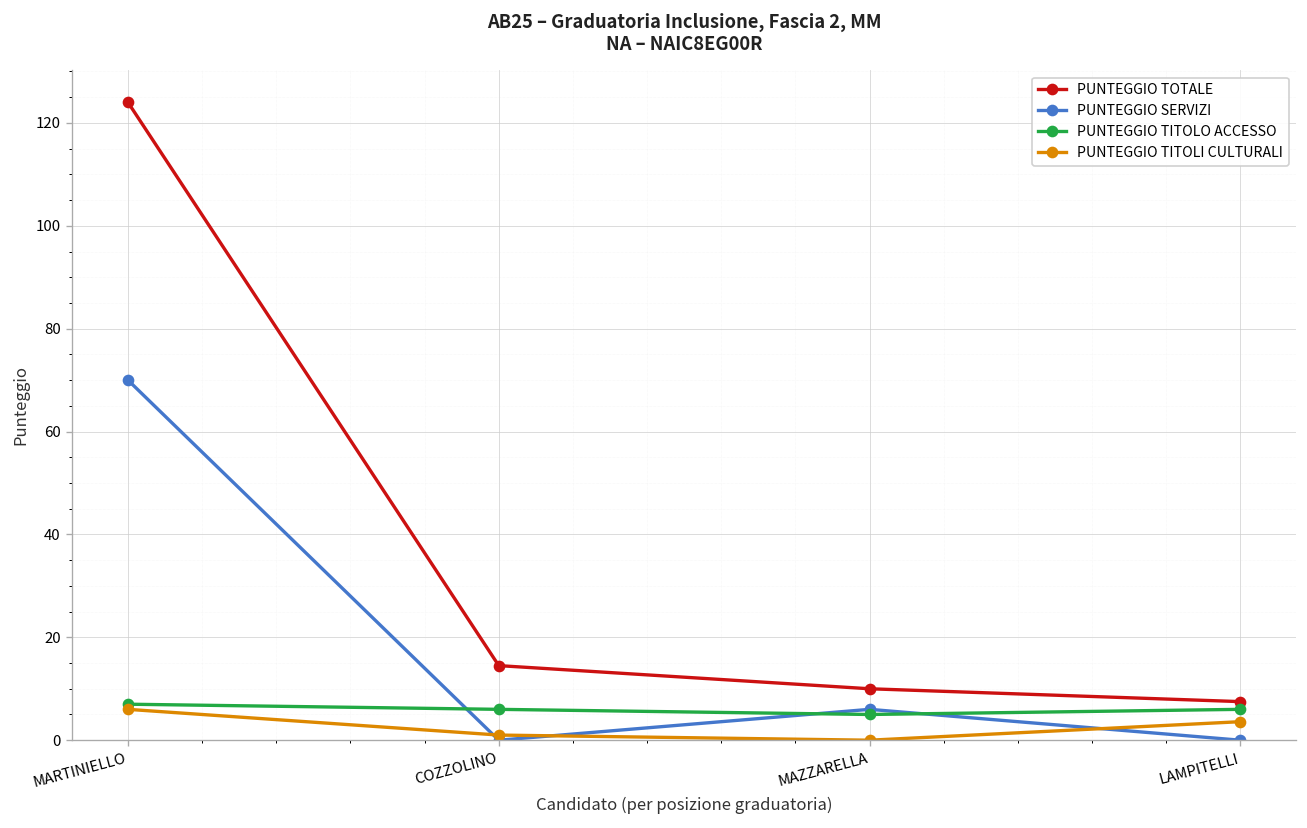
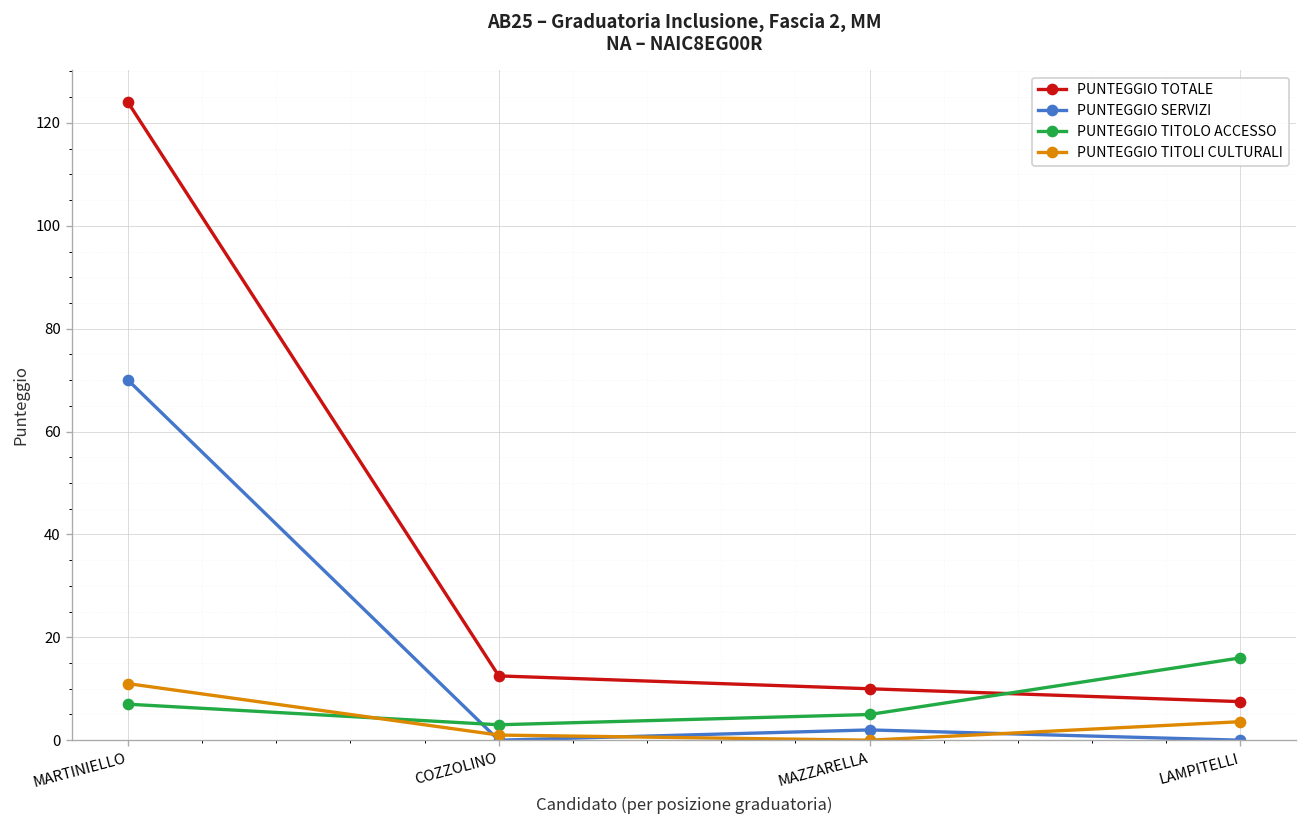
PUNTEGGIO TITOLI CULTURALI, MARTINIELLO: 6 -> 11
PUNTEGGIO TOTALE, COZZOLINO: 15 -> 13
PUNTEGGIO TITOLO ACCESSO, COZZOLINO: 6 -> 3
PUNTEGGIO SERVIZI, MAZZARELLA: 6 -> 2
PUNTEGGIO TITOLO ACCESSO, LAMPITELLI: 6 -> 16
